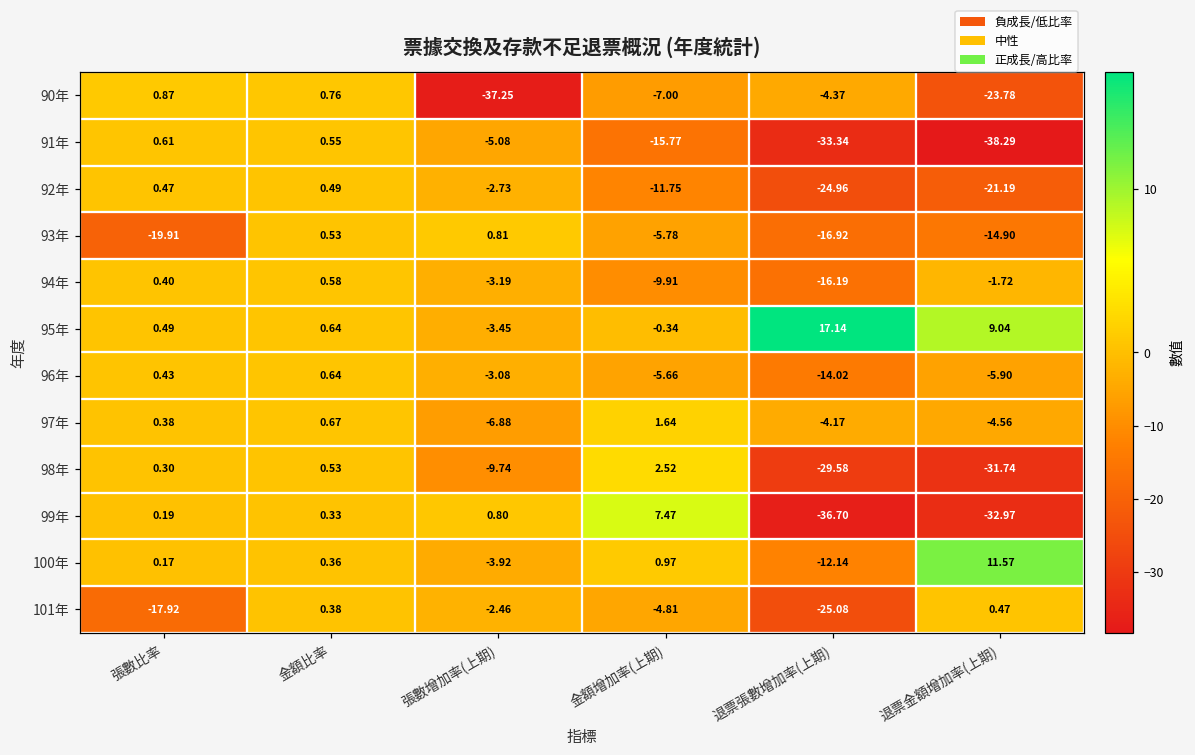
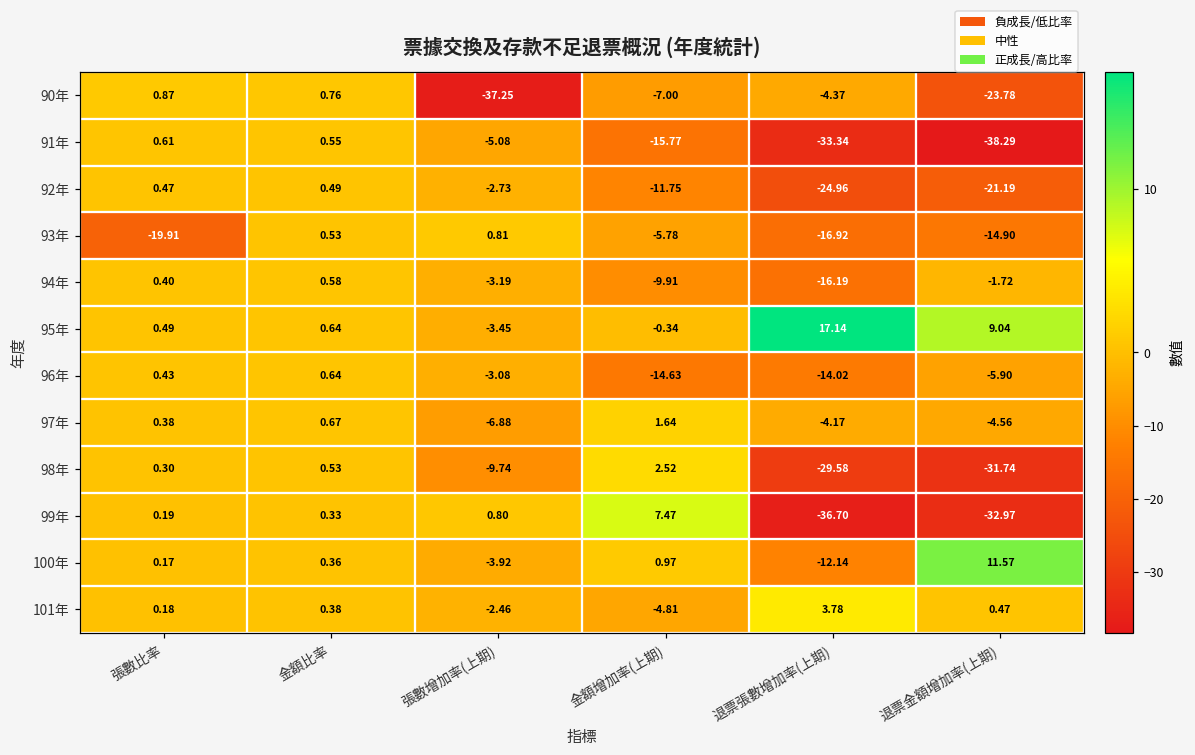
96年, 金額增加率(上期): -5.66 -> -14.63
101年, 張數比率: -17.92 -> 0.18
101年, 退票張數增加率(上期): -25.08 -> 3.78
